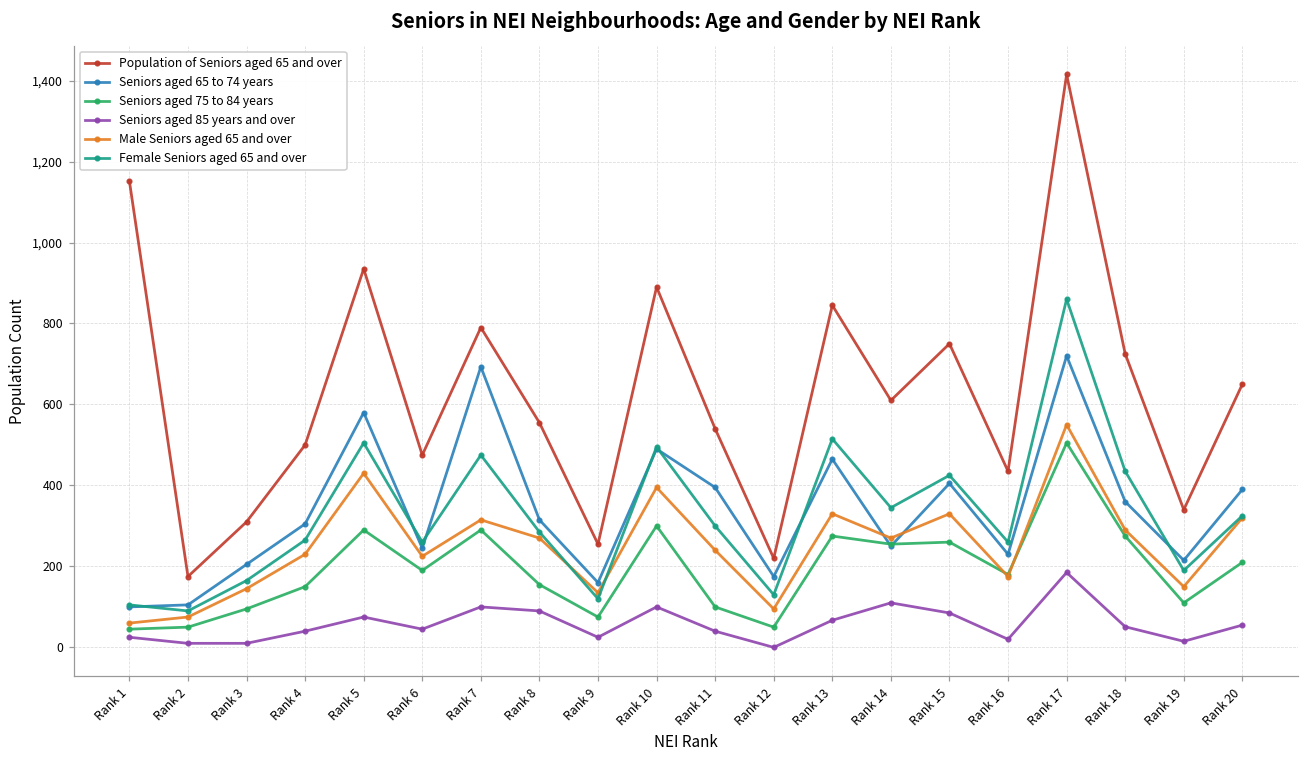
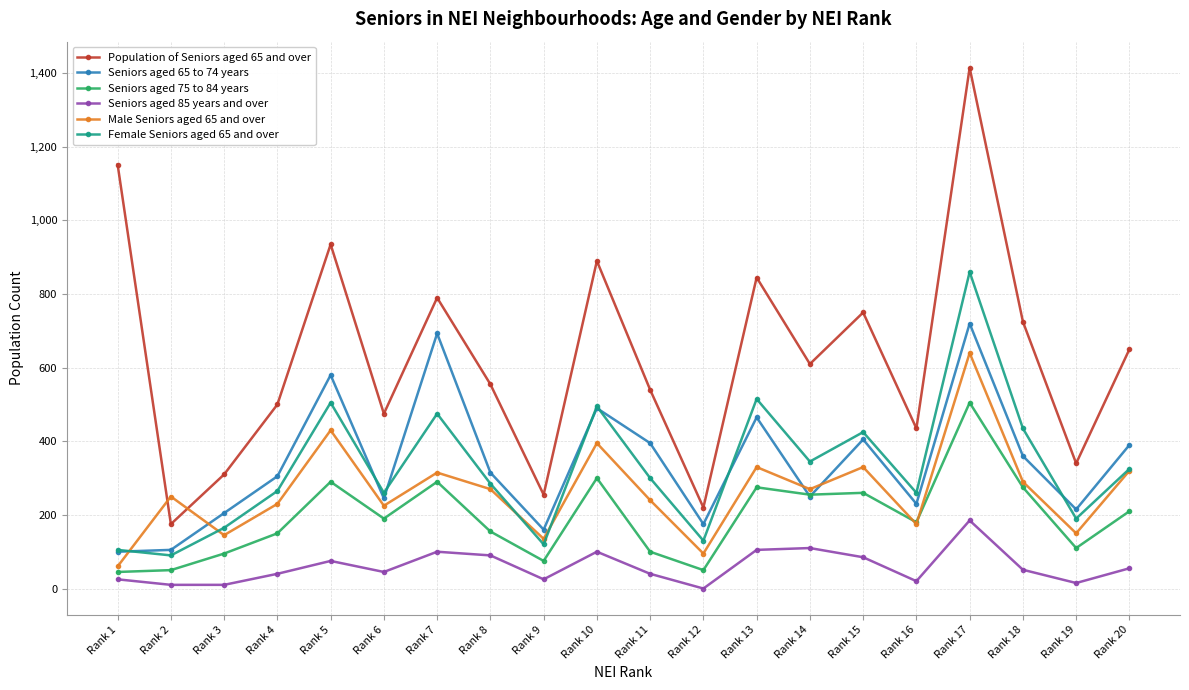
Male Seniors aged 65 and over, Rank 2: 80 -> 250
Seniors aged 85 years and over, Rank 13: 70 -> 110
Male Seniors aged 65 and over, Rank 17: 550 -> 640
